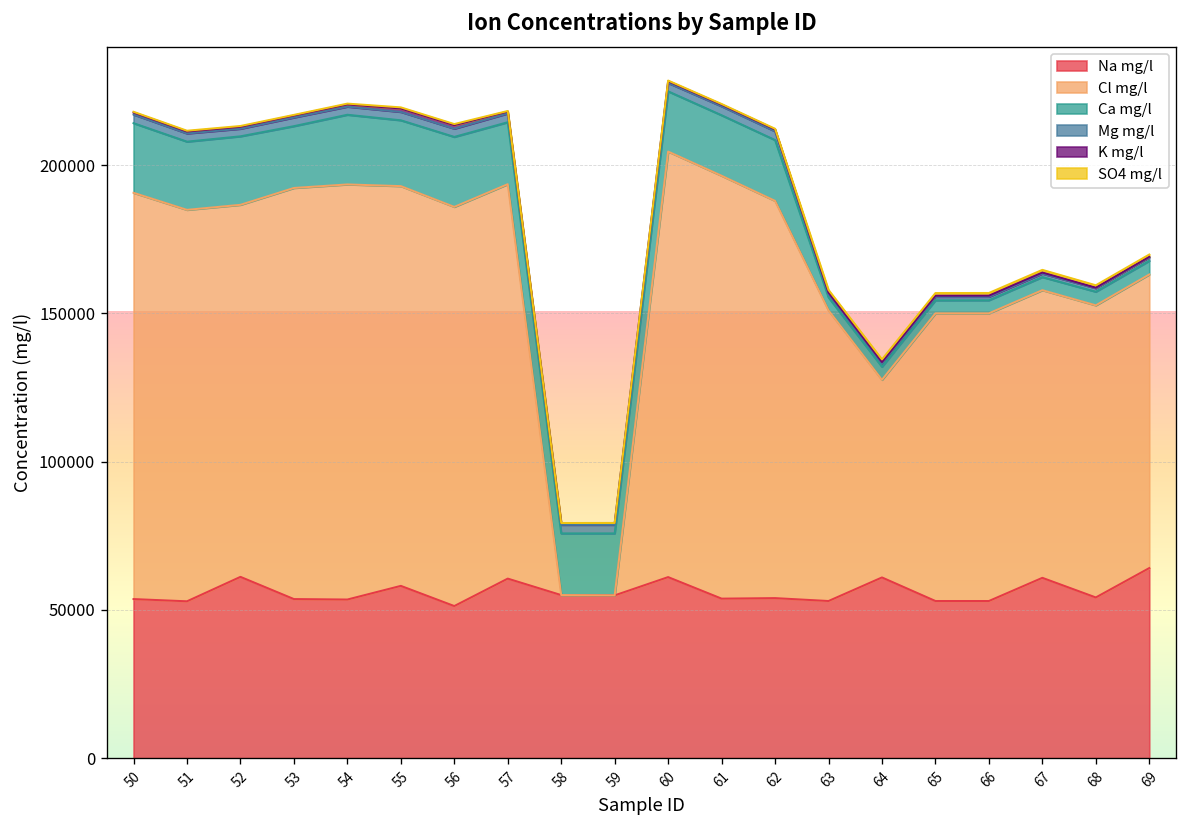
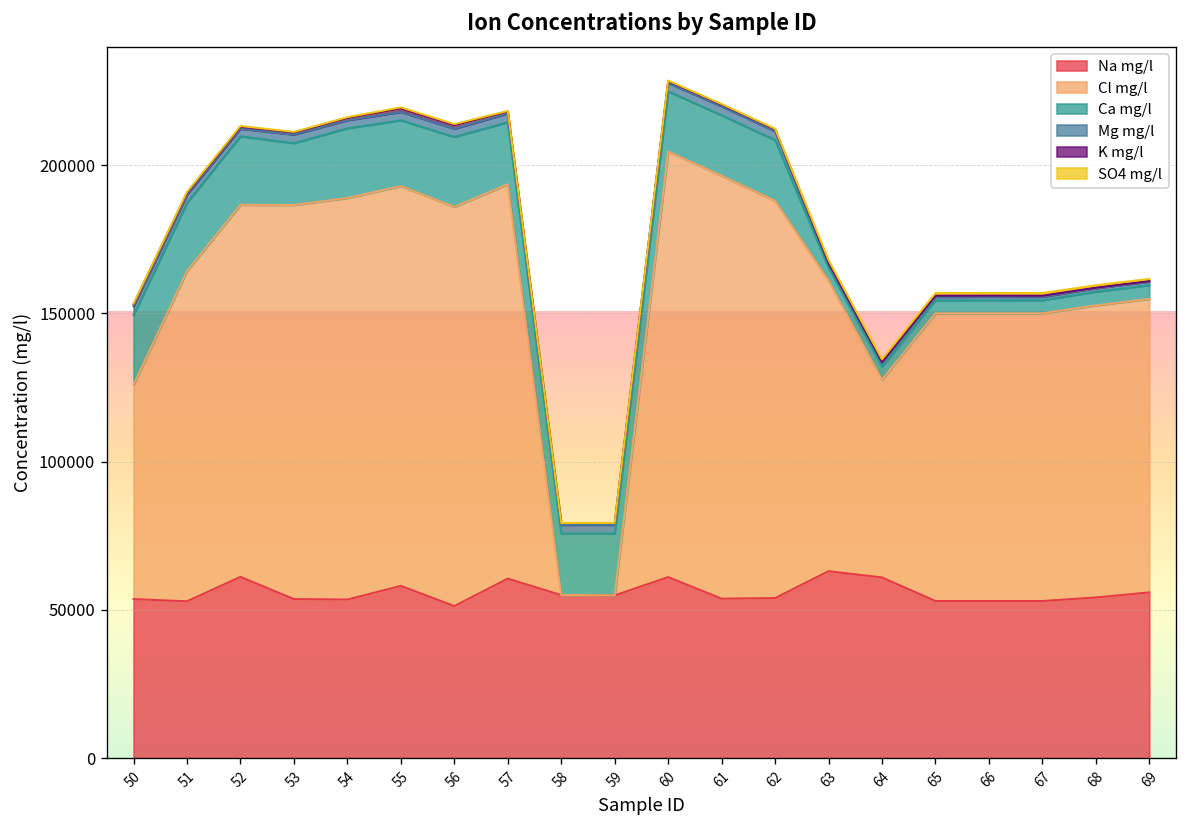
Cl mg/l, 50: 137000 -> 72000
Cl mg/l, 51: 132000 -> 111000
Cl mg/l, 53: 139000 -> 133000
Cl mg/l, 54: 140000 -> 135000
Na mg/l, 63: 53000 -> 63000
Na mg/l, 67: 61000 -> 53000
Na mg/l, 69: 64000 -> 56000
